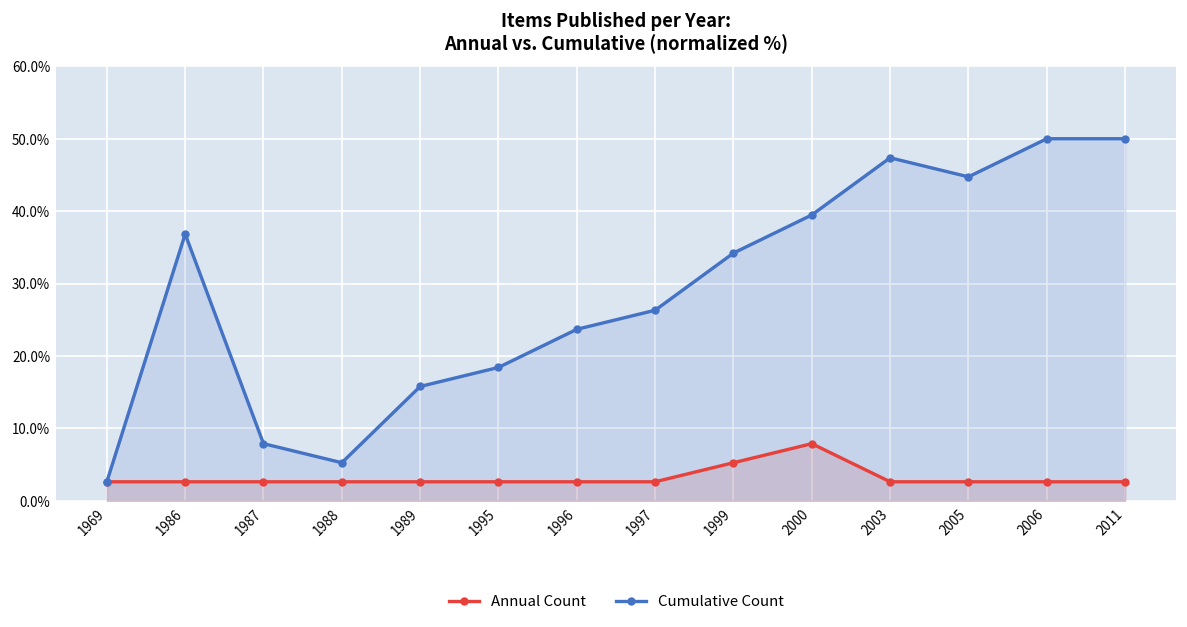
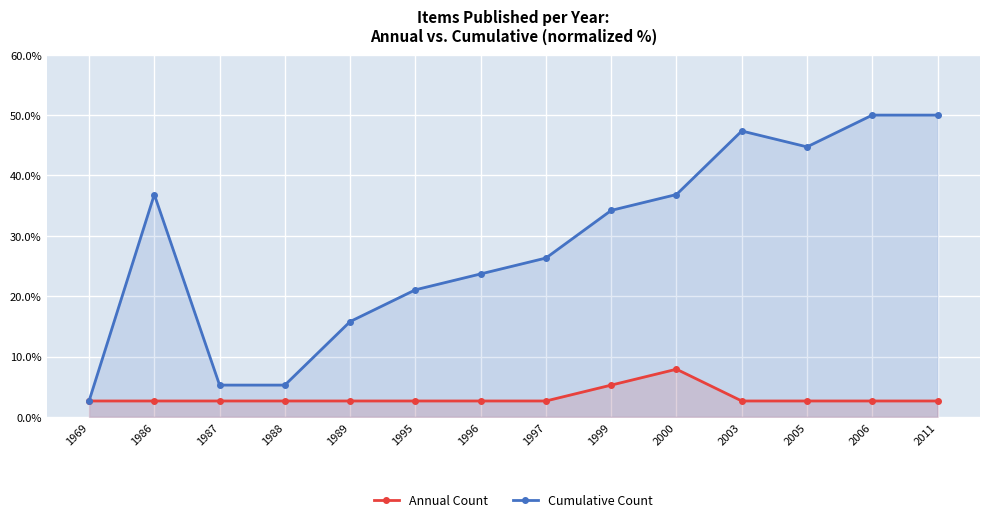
Cumulative Count, 1987: 8% -> 5%
Cumulative Count, 1995: 18% -> 21%
Cumulative Count, 2000: 39% -> 37%
